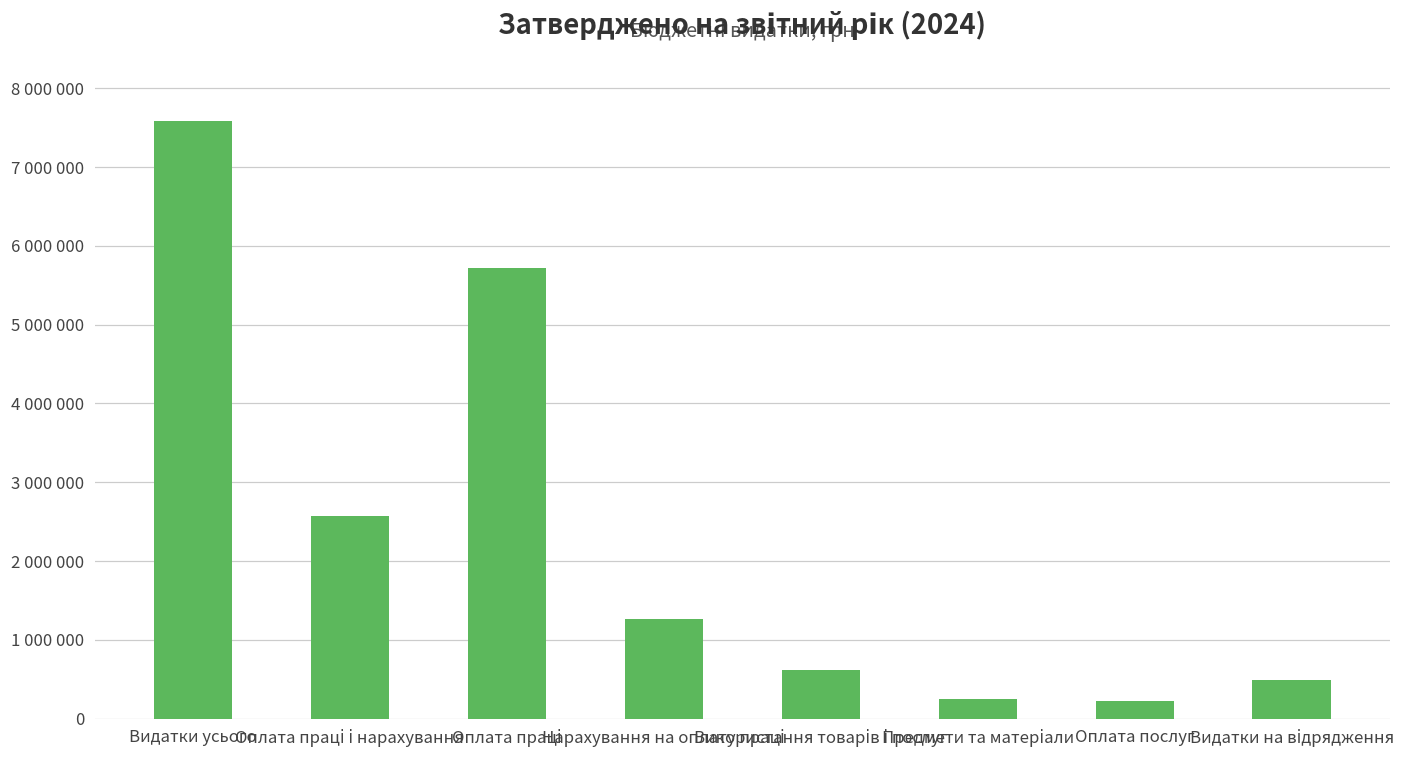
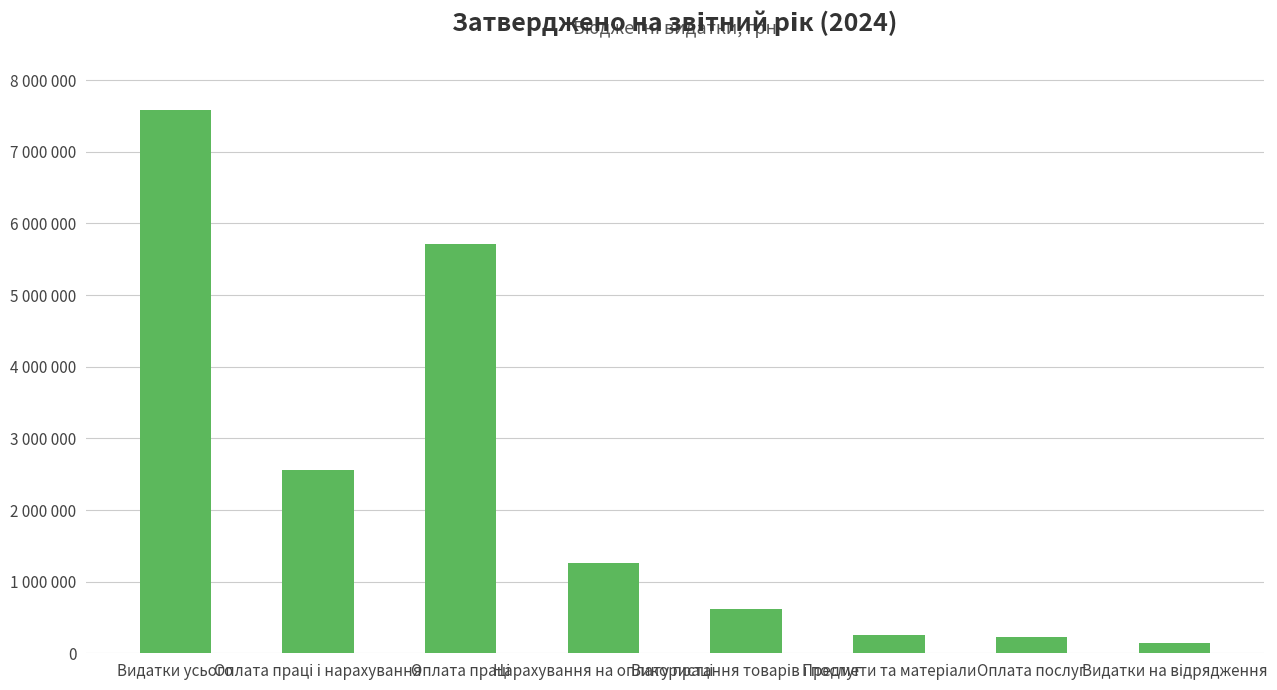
Видатки на відрядження: 500000 -> 100000
